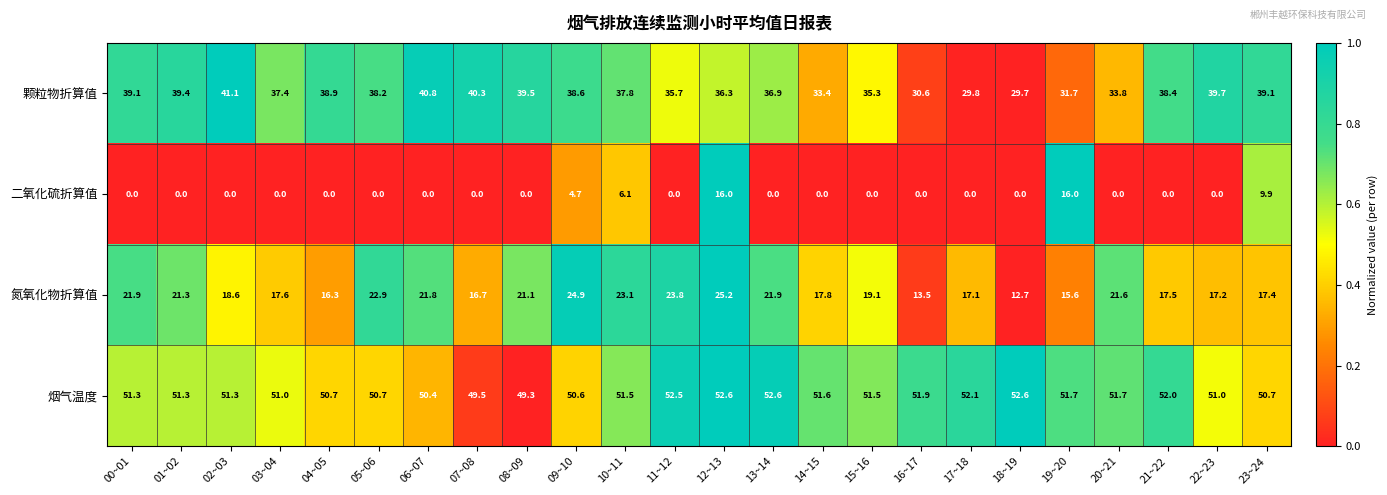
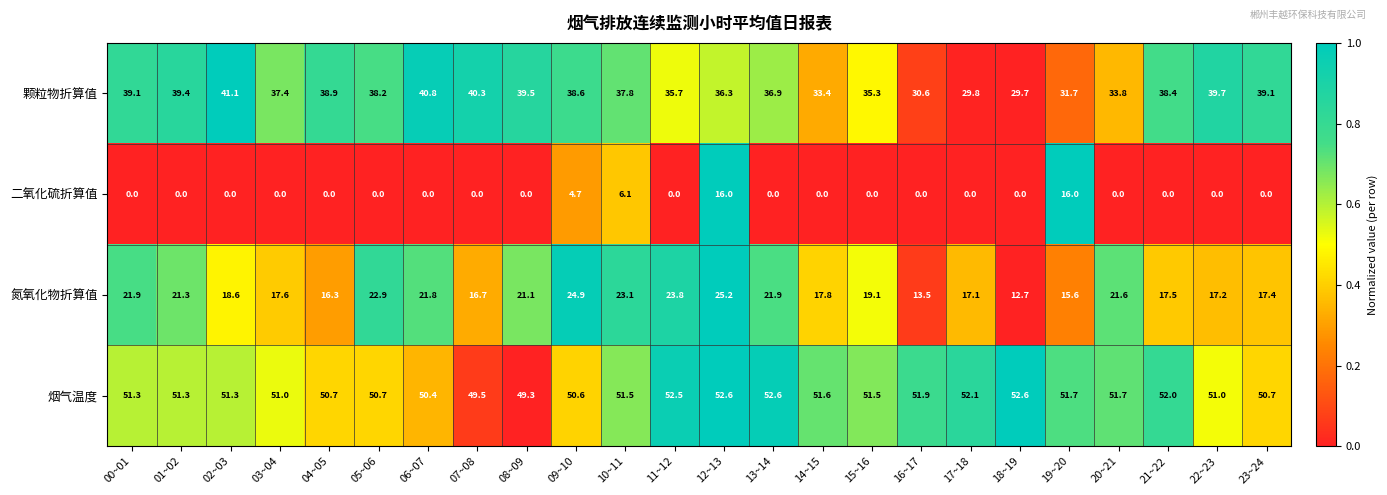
二氧化硫折算值, 23~24: 9.9 -> 0.0
